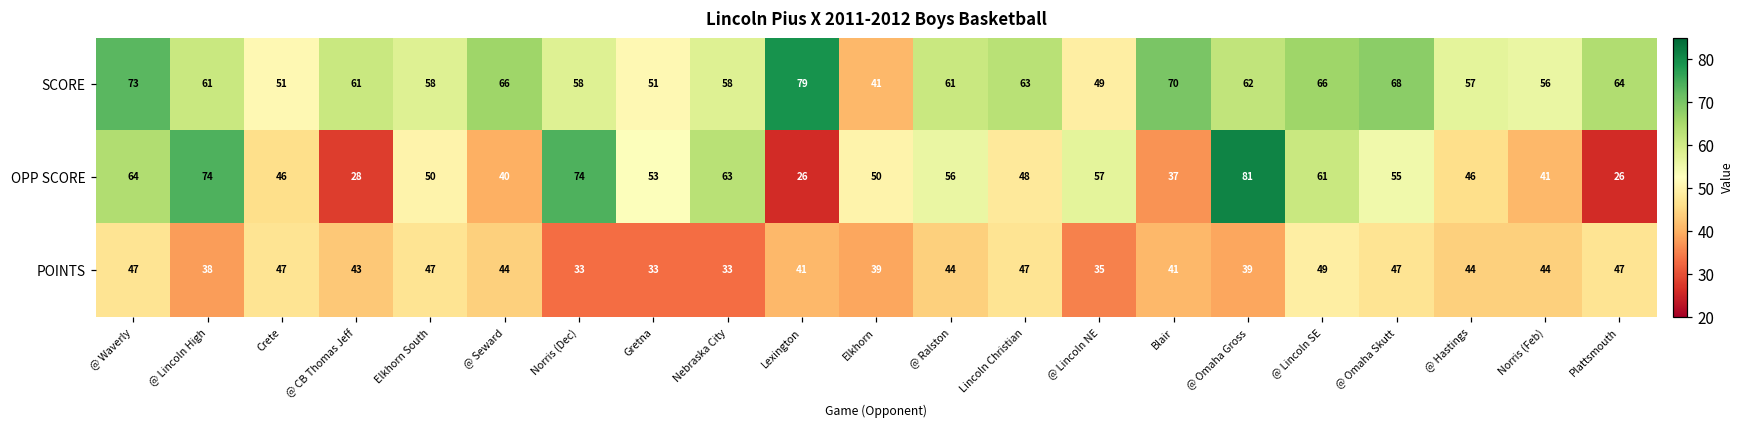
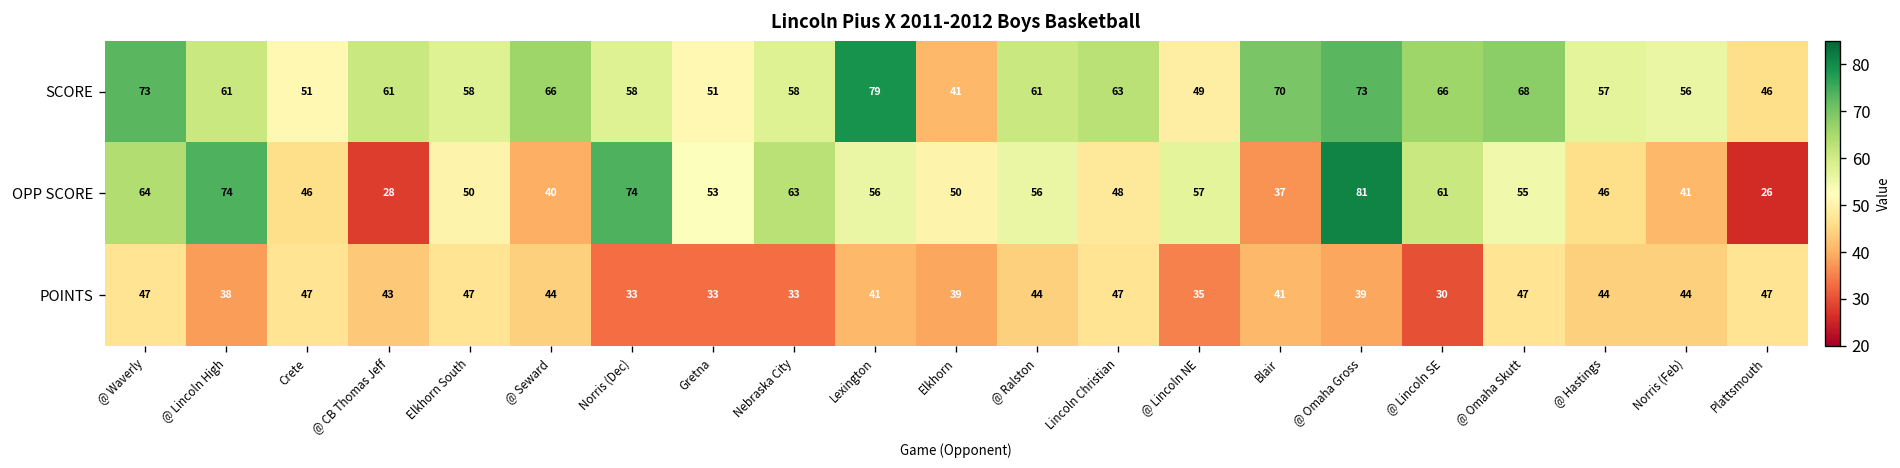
SCORE, @ Omaha Gross: 62 -> 73
SCORE, Plattsmouth: 64 -> 46
OPP SCORE, Lexington: 26 -> 56
POINTS, @ Lincoln SE: 49 -> 30
